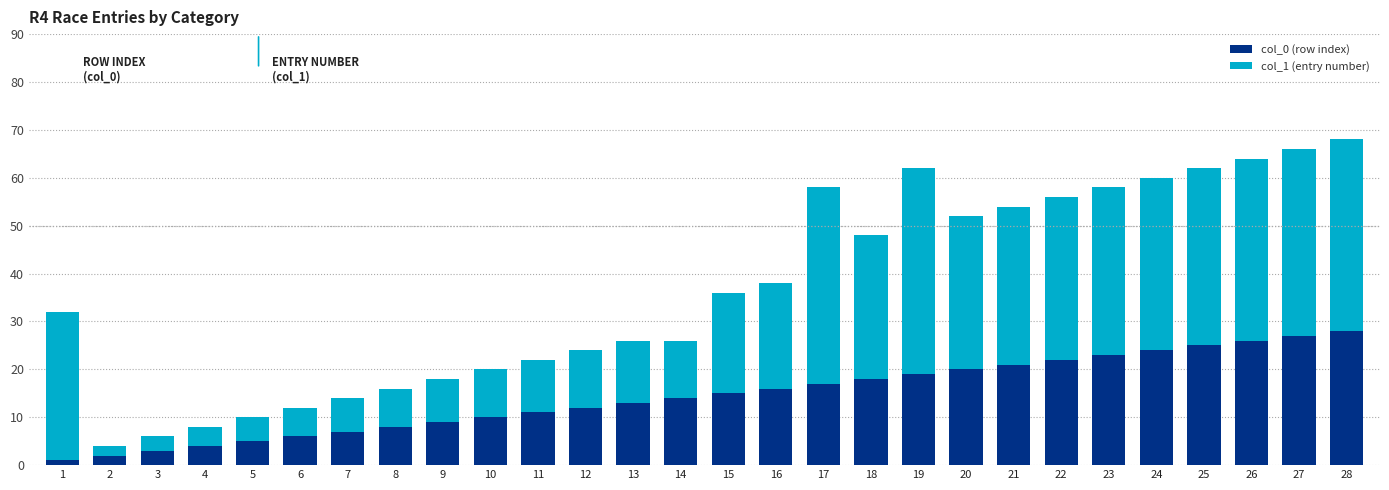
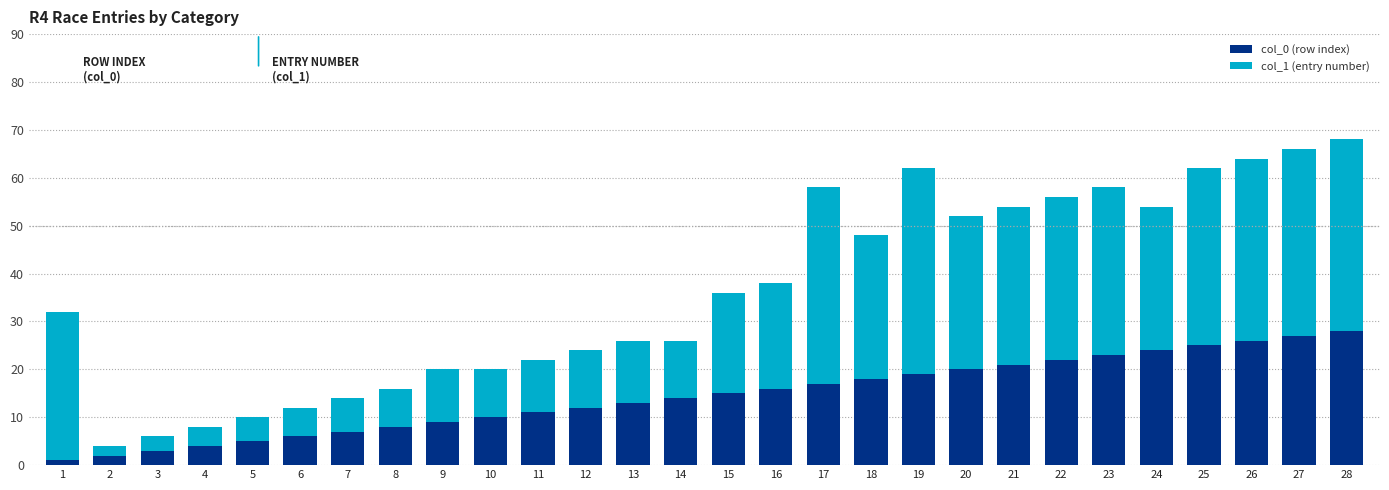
col_1 (entry number), 9: 9 -> 11
col_1 (entry number), 24: 36 -> 30
